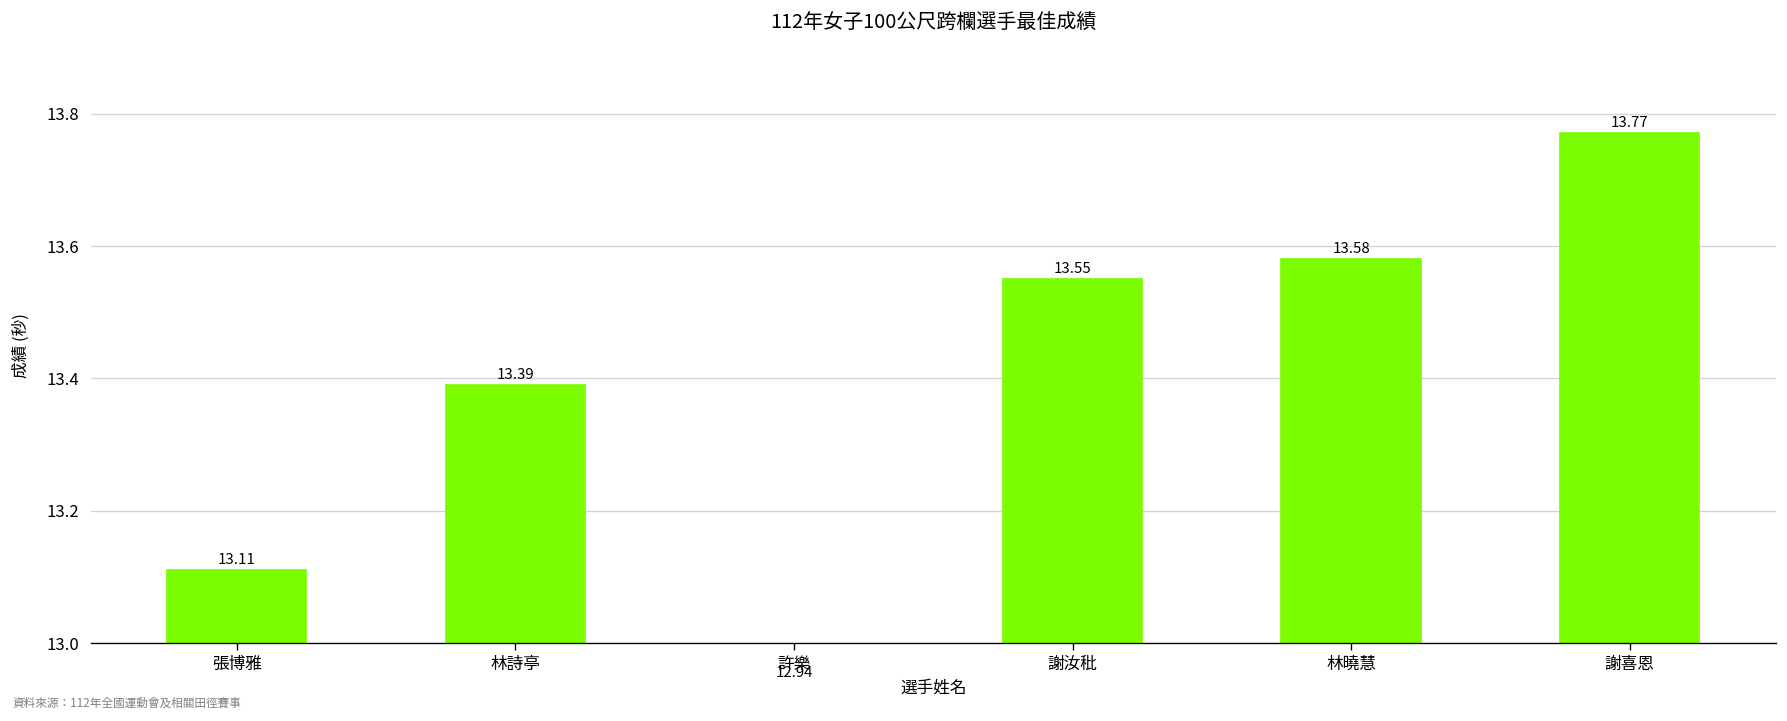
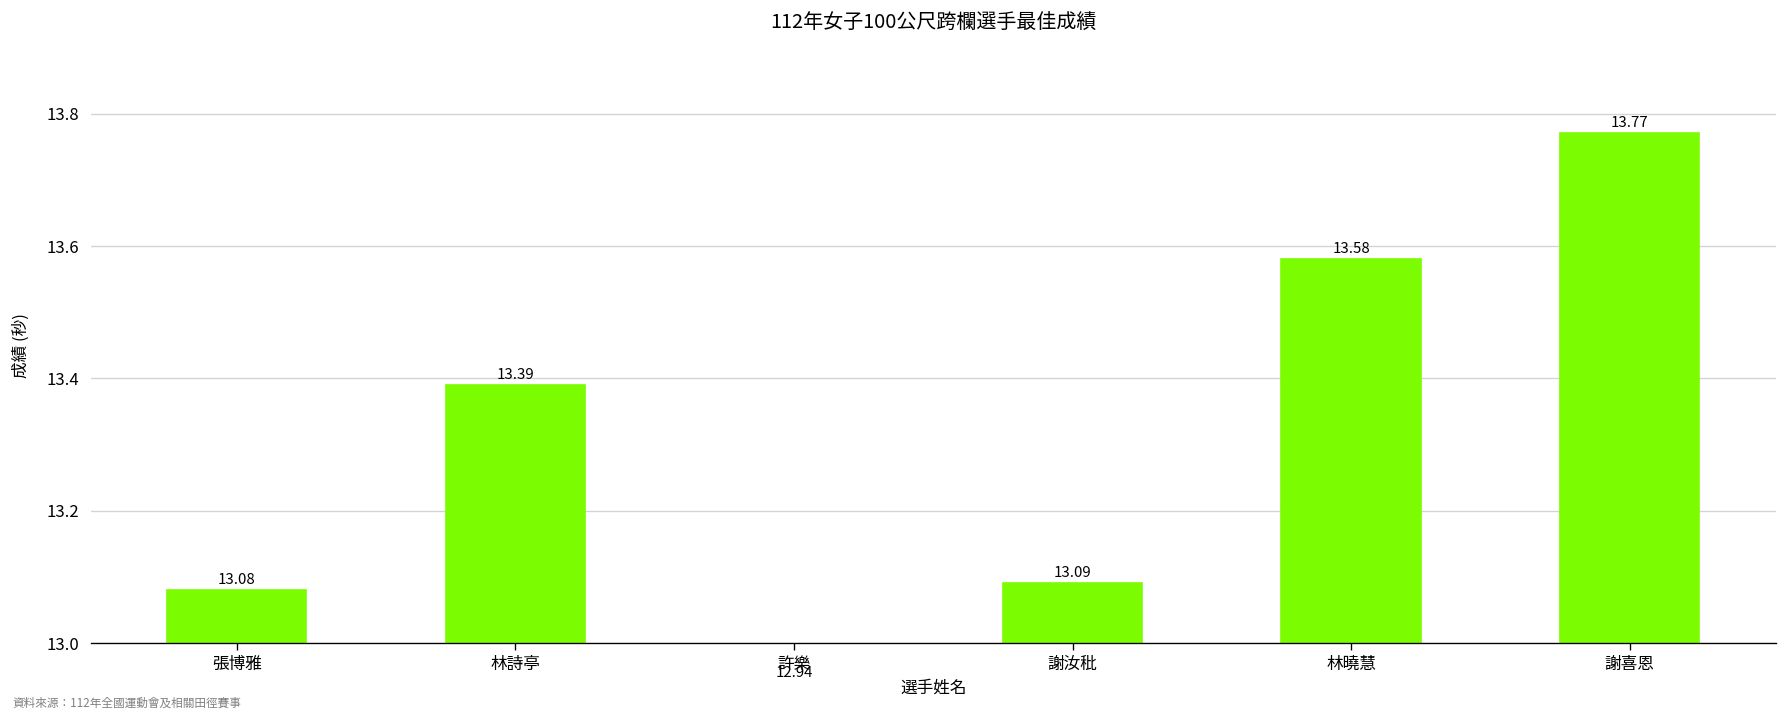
張博雅: 13.11 -> 13.08
謝汝秕: 13.55 -> 13.09
